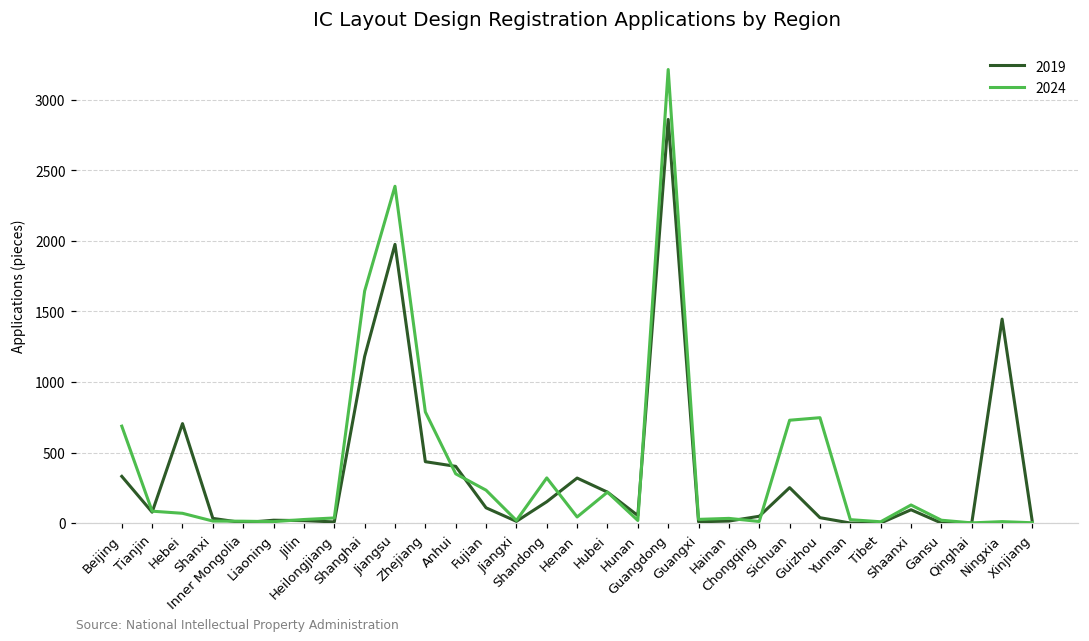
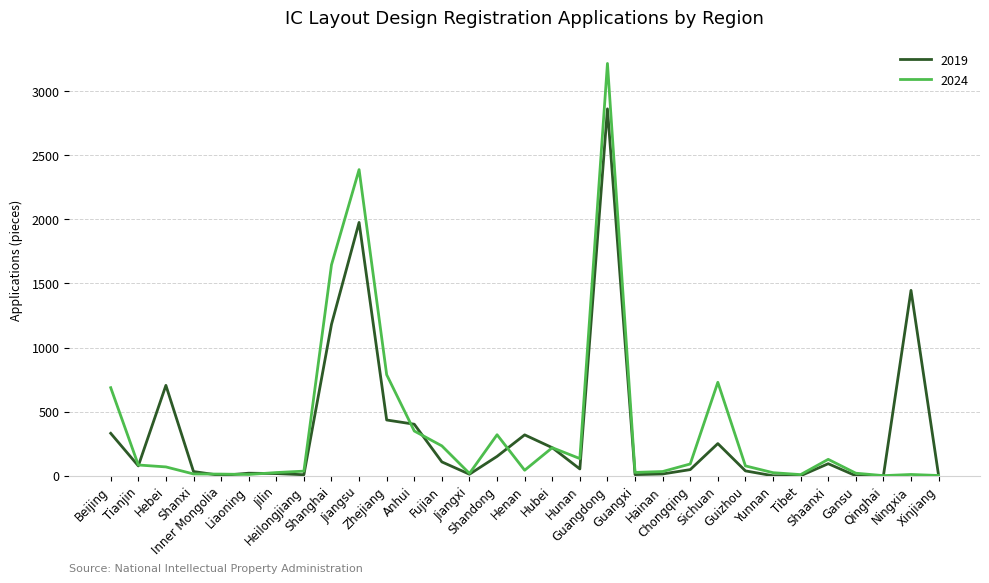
2024, Hunan: 20 -> 130
2024, Chongqing: 10 -> 90
2024, Guizhou: 750 -> 80
